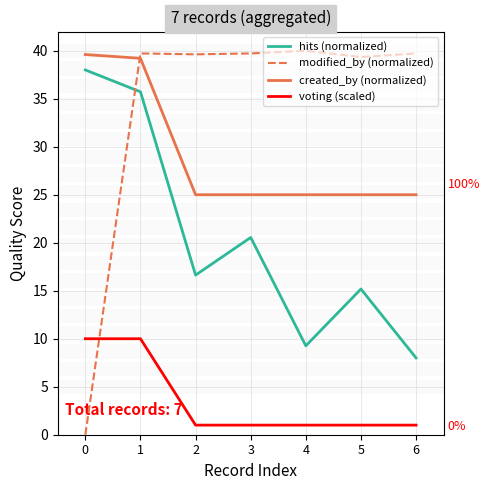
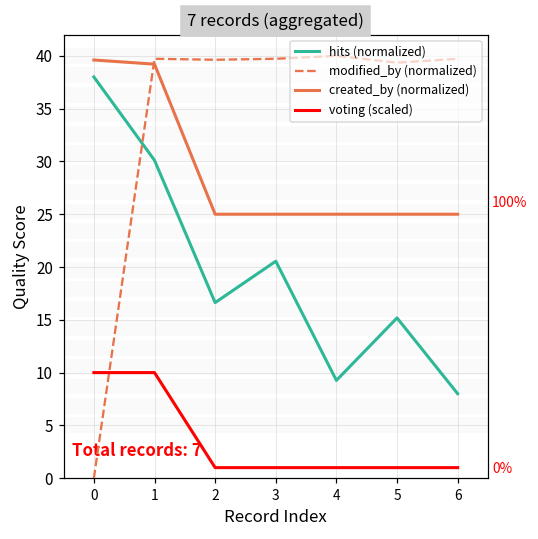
hits (normalized), 1: 36 -> 30
